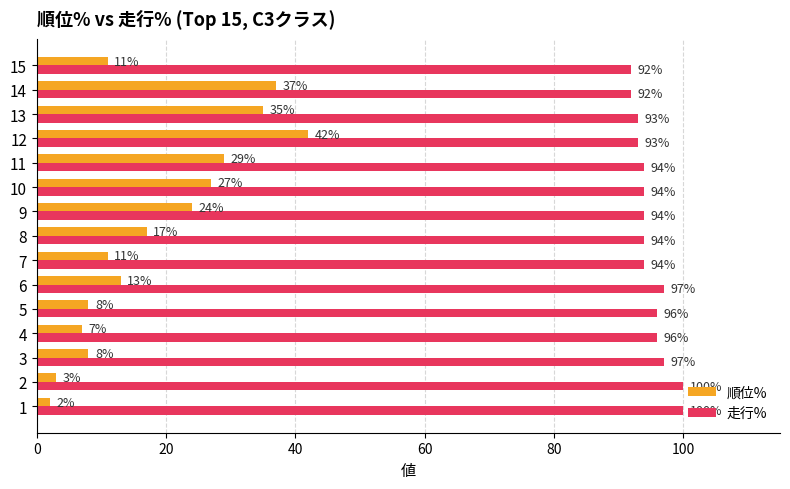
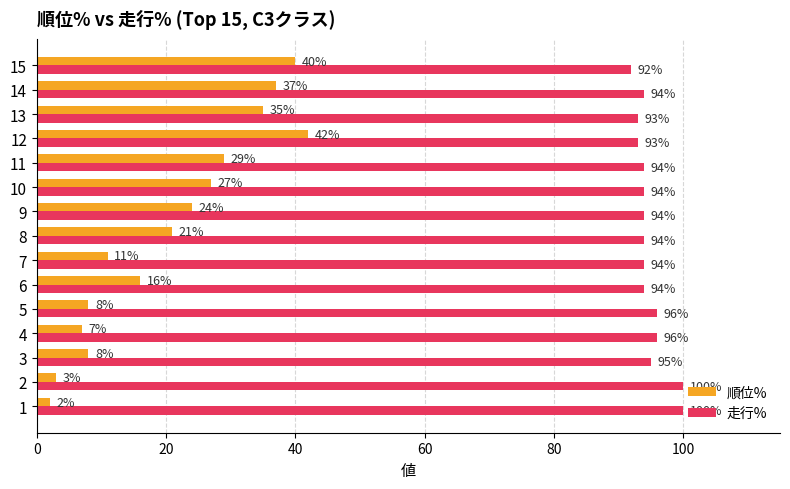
順位%, 15: 11% -> 40%
走行%, 14: 92% -> 94%
順位%, 8: 17% -> 21%
順位%, 6: 13% -> 16%
走行%, 6: 97% -> 94%
走行%, 3: 97% -> 95%
